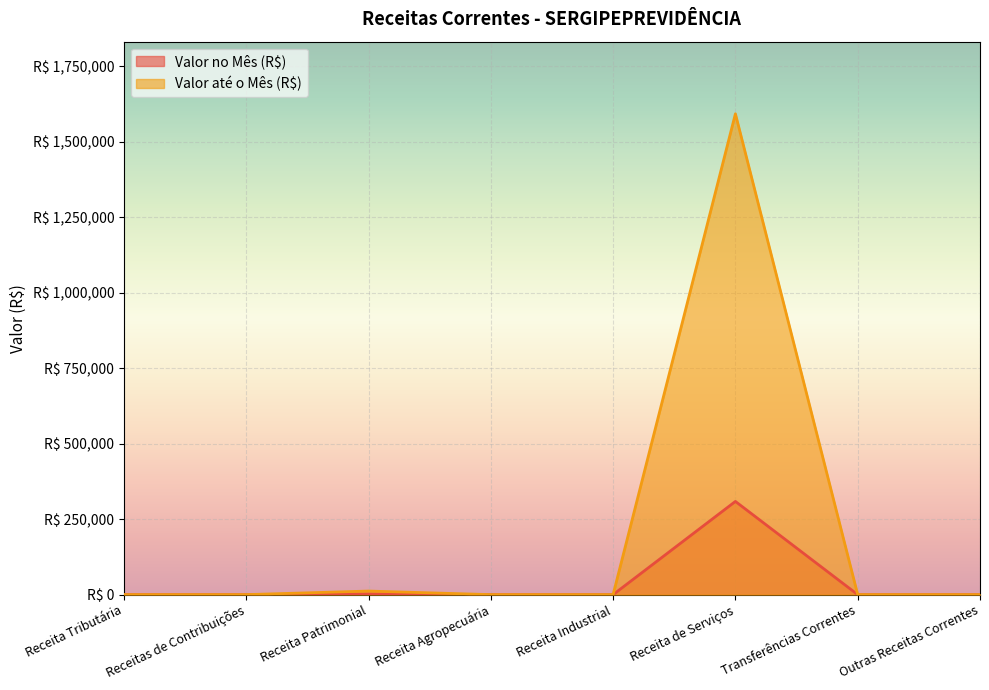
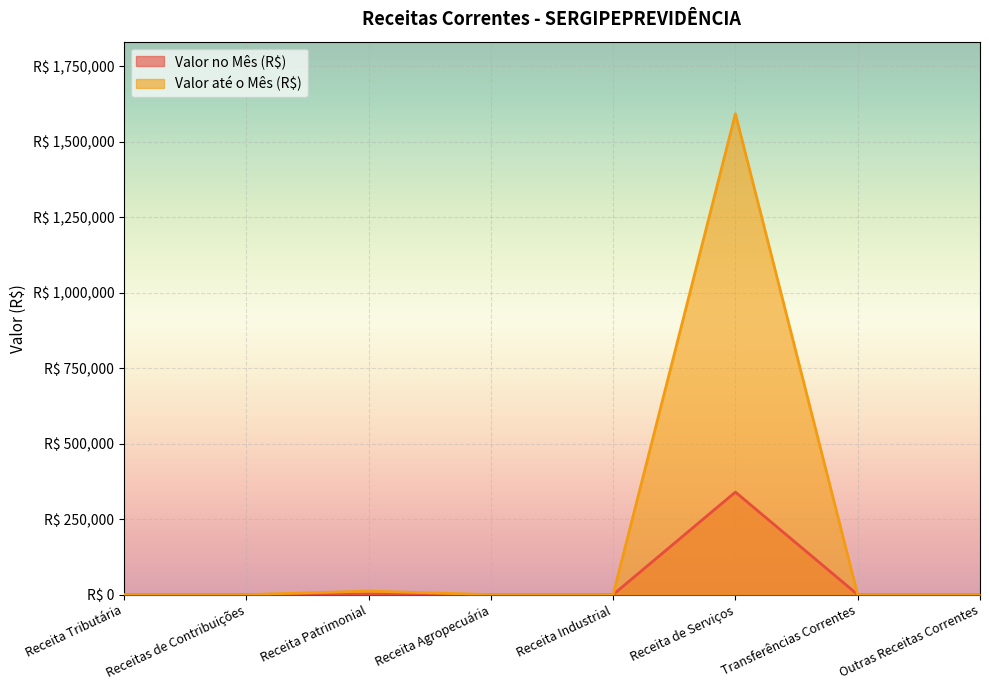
Valor no Mês (R$), Receita de Serviços: R$ 310,000 -> R$ 340,000
